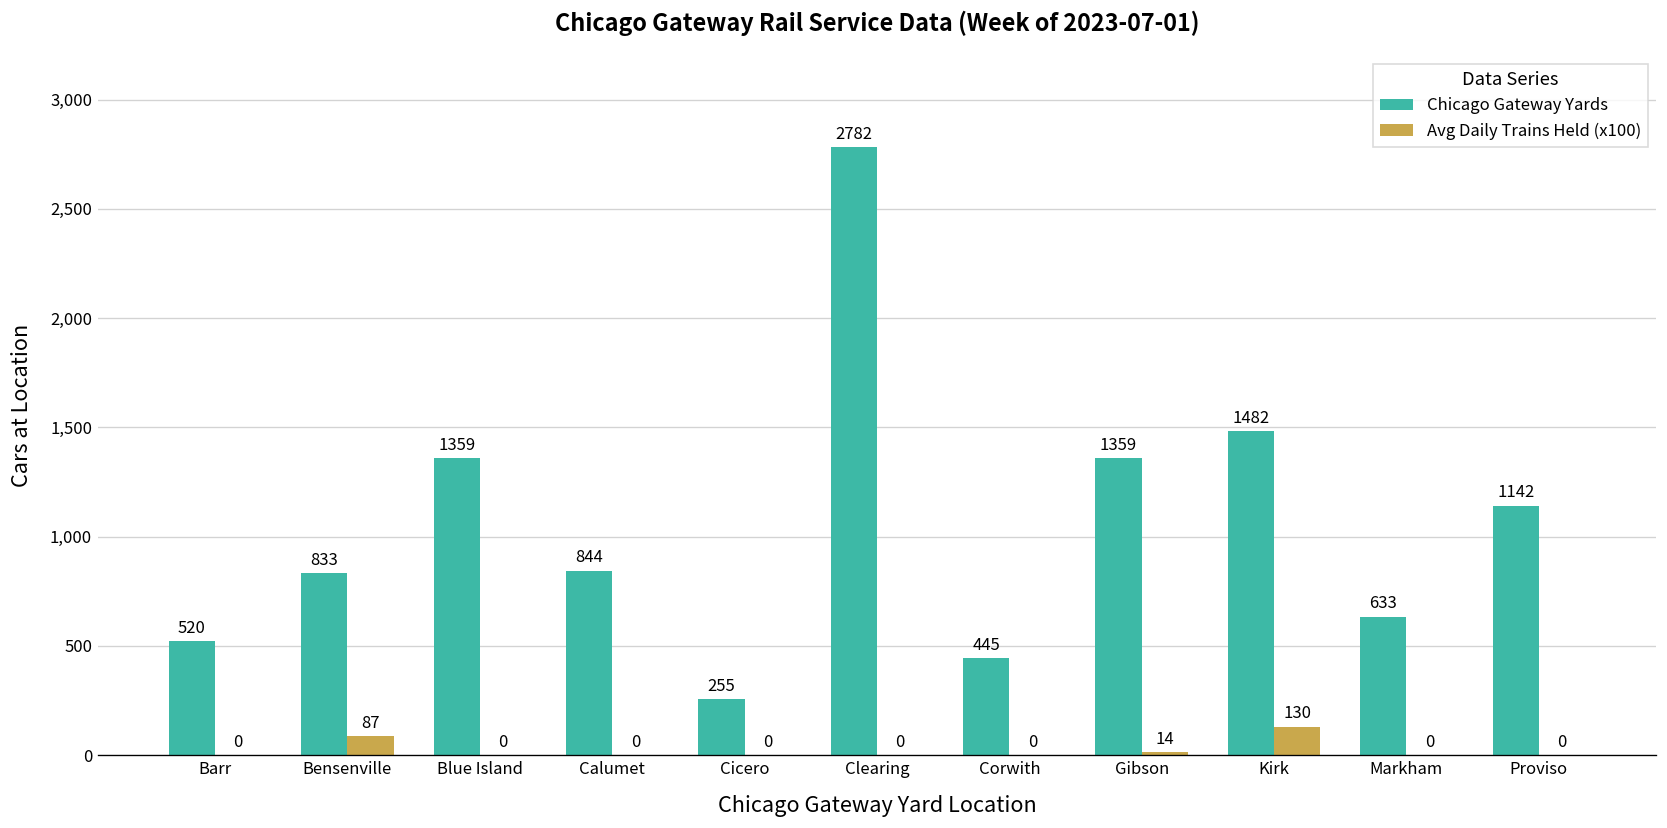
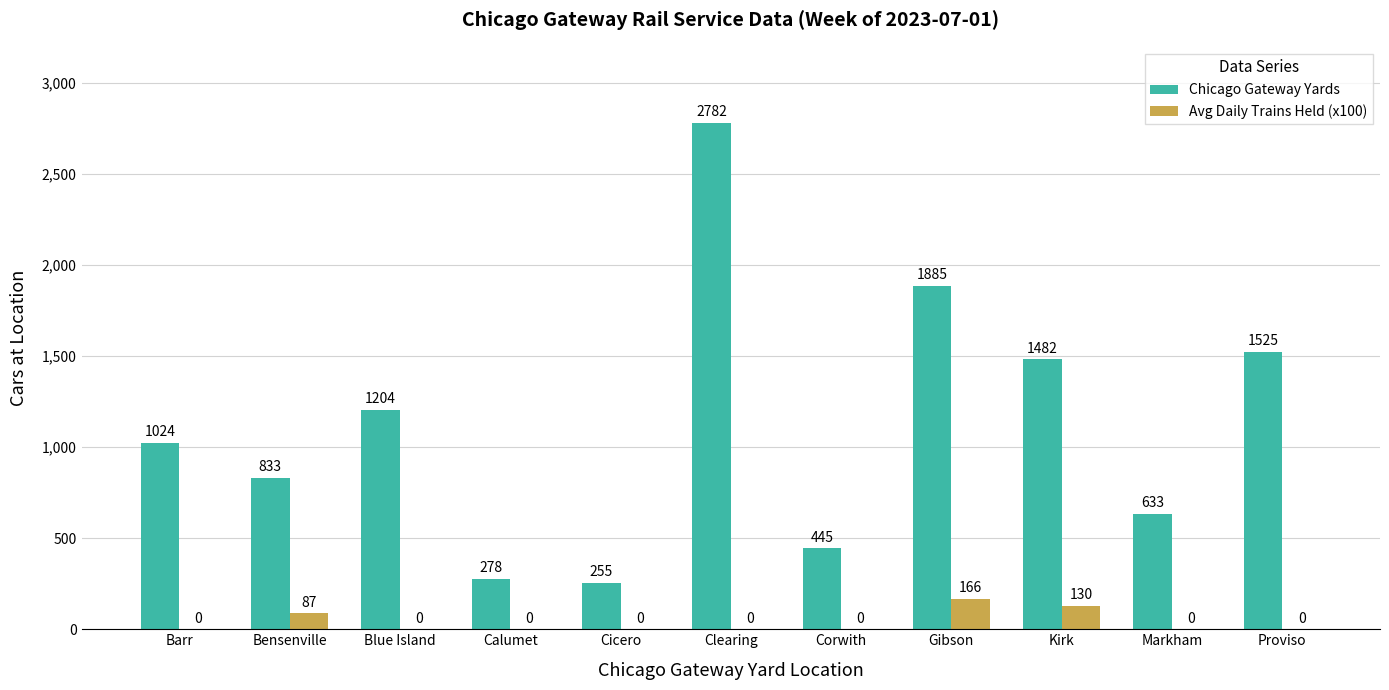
Chicago Gateway Yards, Barr: 520 -> 1024
Chicago Gateway Yards, Blue Island: 1359 -> 1204
Chicago Gateway Yards, Calumet: 844 -> 278
Chicago Gateway Yards, Gibson: 1359 -> 1885
Avg Daily Trains Held (x100), Gibson: 14 -> 166
Chicago Gateway Yards, Proviso: 1142 -> 1525
